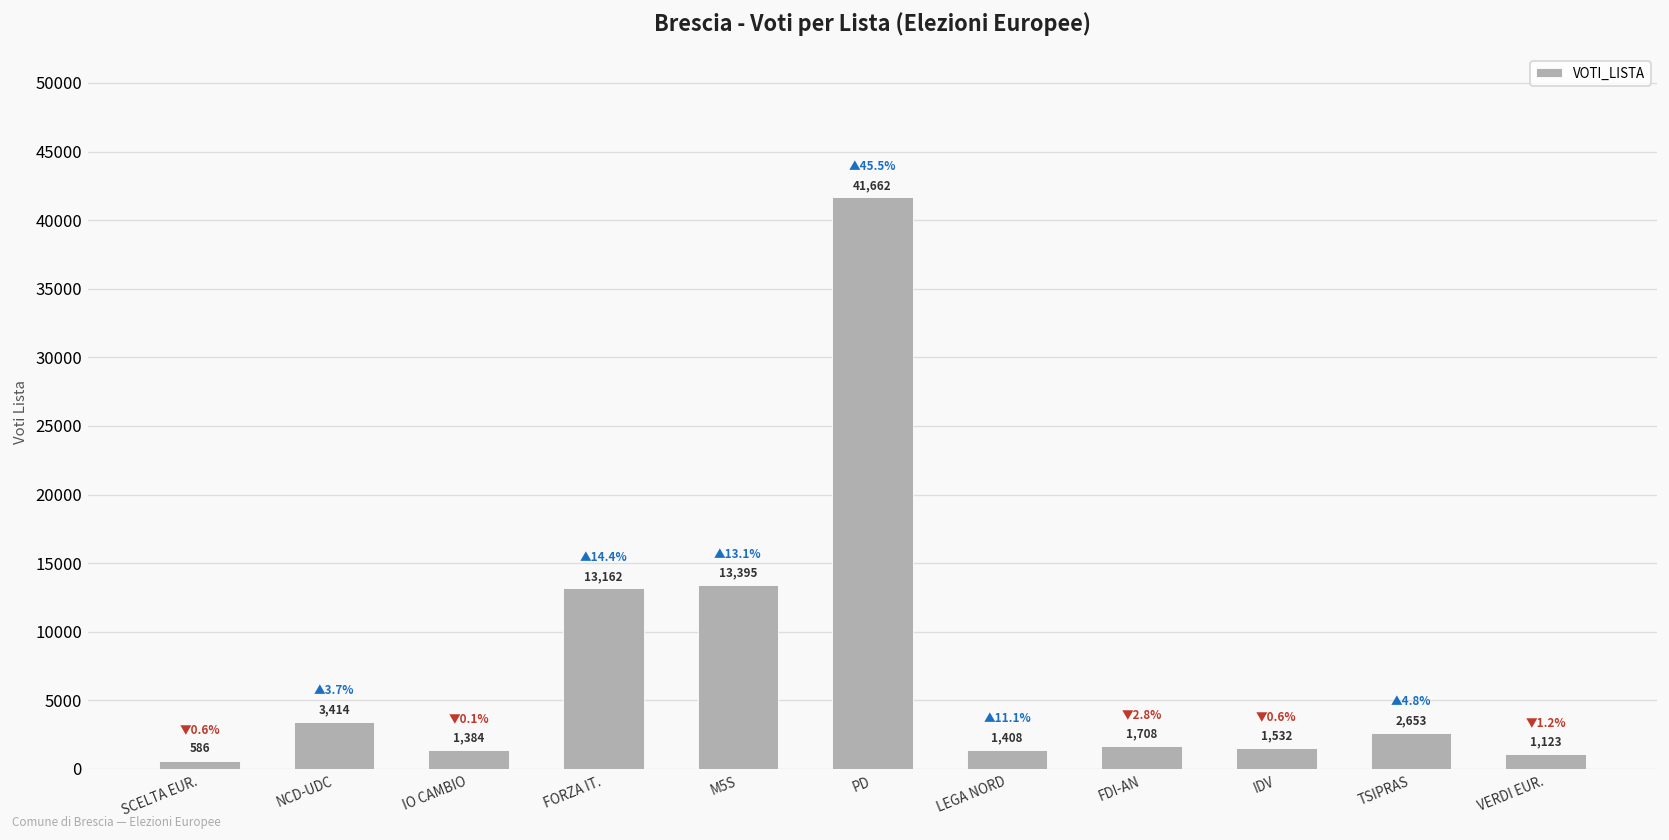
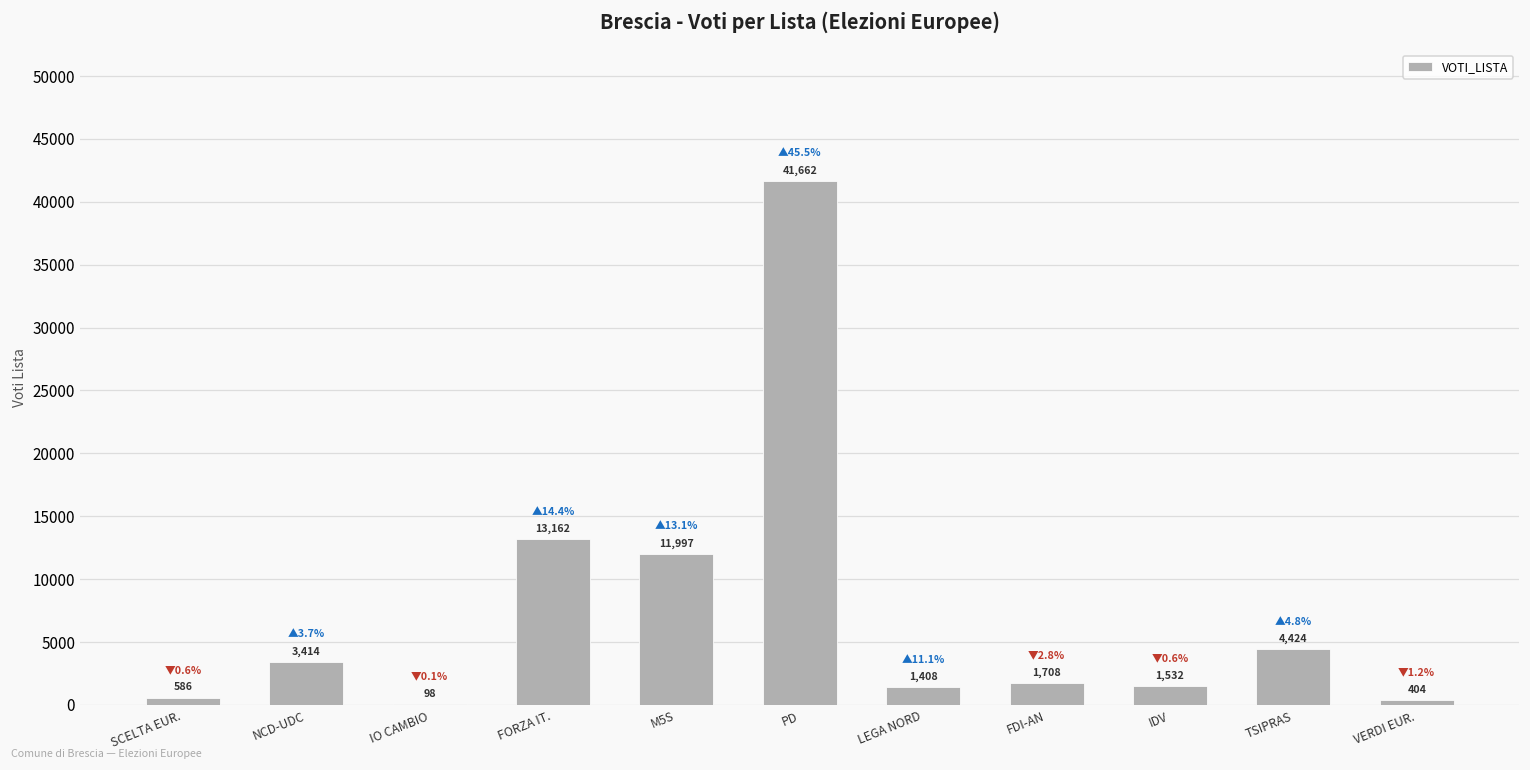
IO CAMBIO: 1,384 -> 98
M5S: 13,395 -> 11,997
TSIPRAS: 2,653 -> 4,424
VERDI EUR.: 1,123 -> 404
